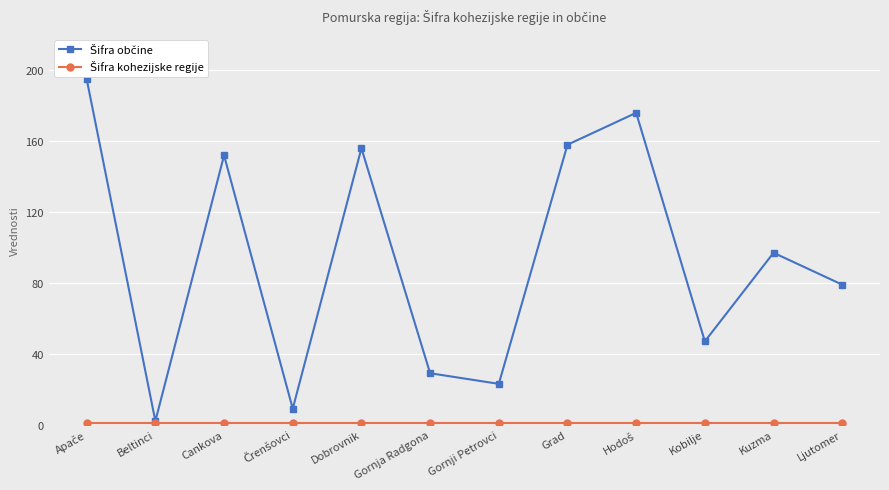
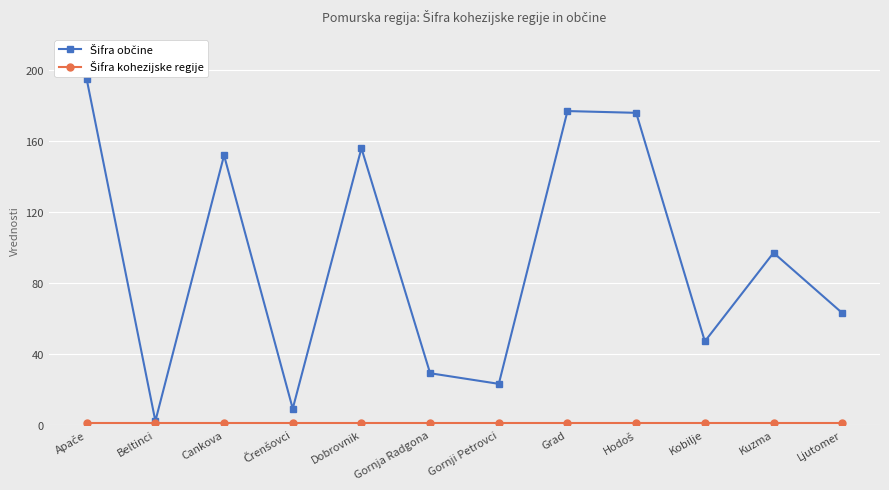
Šifra občine, Grad: 158 -> 177
Šifra občine, Ljutomer: 79 -> 63
